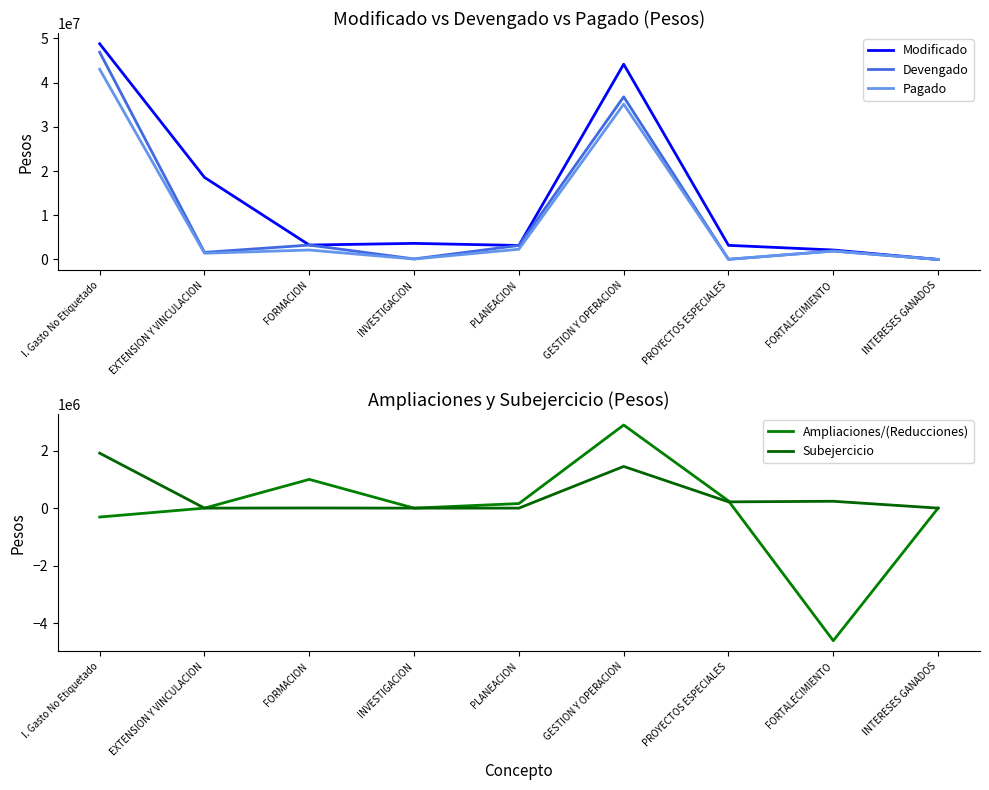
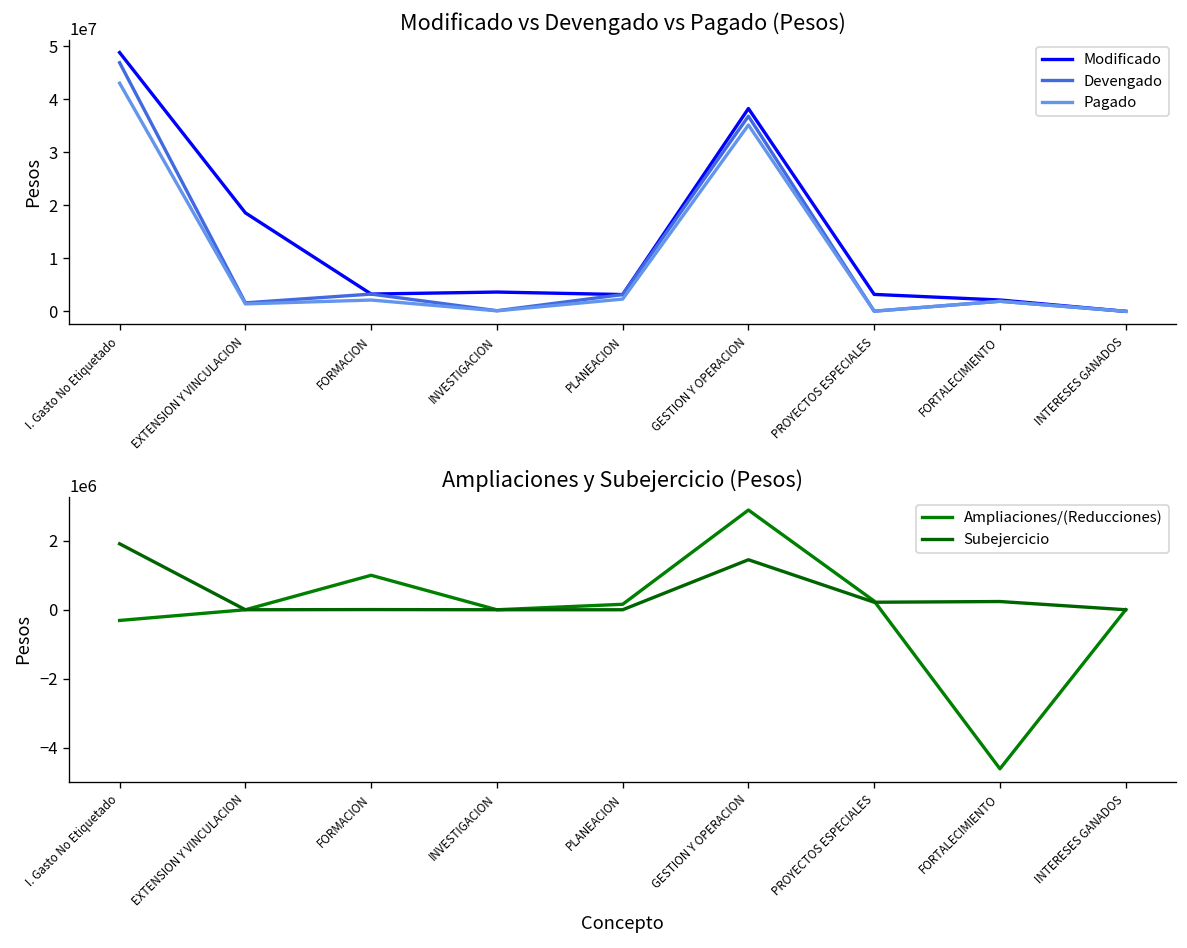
Modificado vs Devengado vs Pagado (Pesos), Modificado, GESTION Y OPERACION: 44000000 -> 38000000
